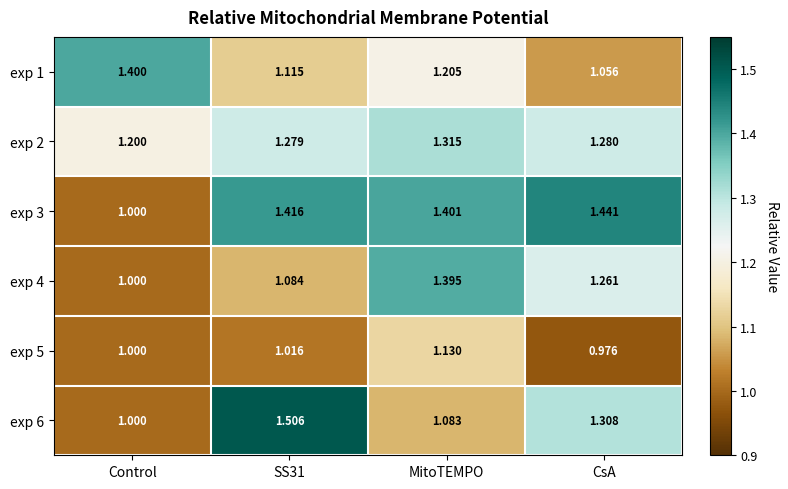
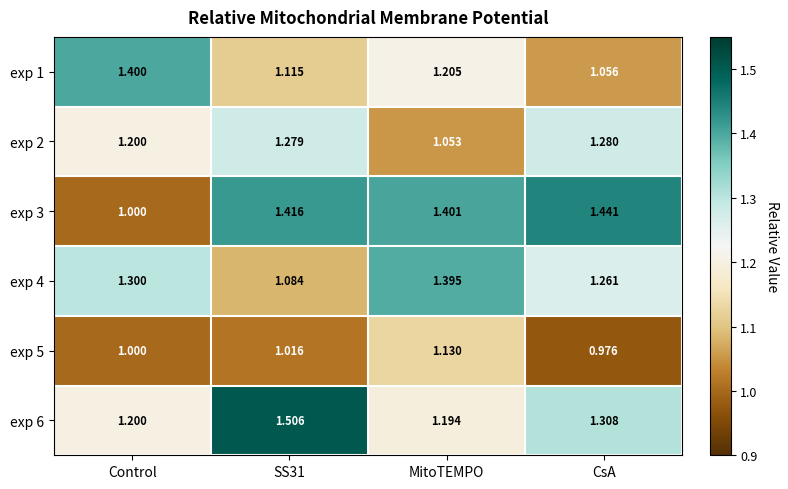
exp 2, MitoTEMPO: 1.315 -> 1.053
exp 4, Control: 1.000 -> 1.300
exp 6, Control: 1.000 -> 1.200
exp 6, MitoTEMPO: 1.083 -> 1.194
